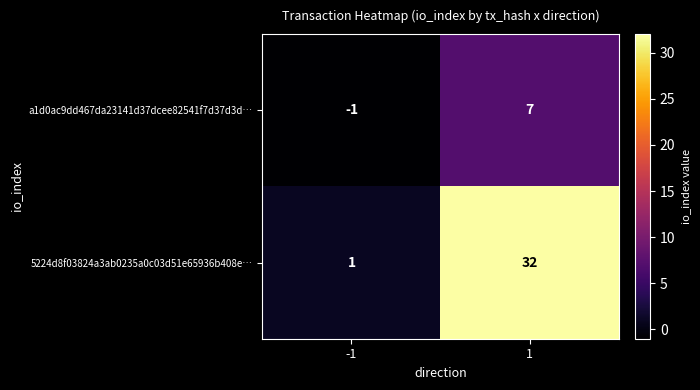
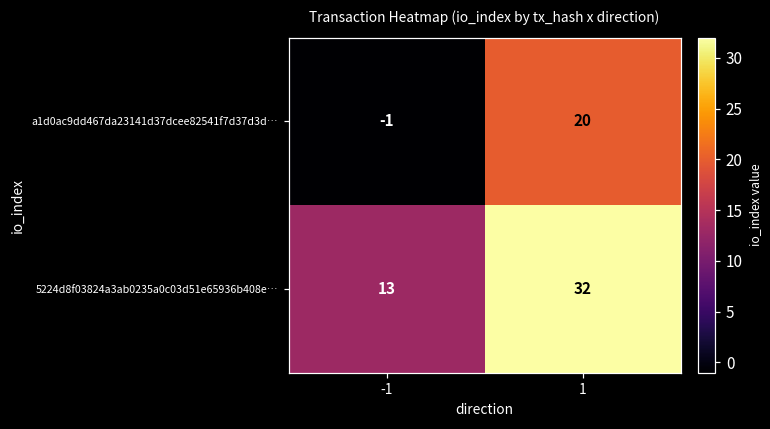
a1d0ac9dd467da23141d37dcee82541f7d37d3d…, 1: 7 -> 20
5224d8f03824a3ab0235a0c03d51e65936b408e…, -1: 1 -> 13
